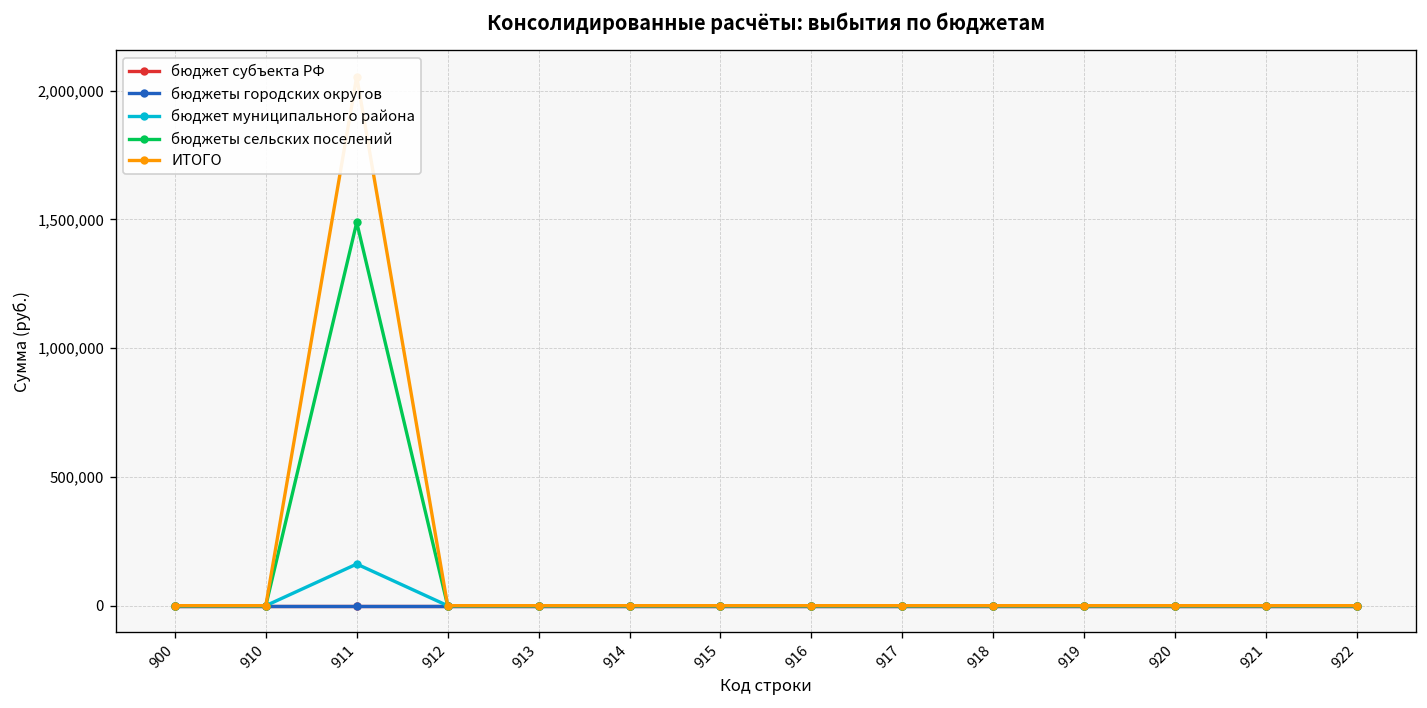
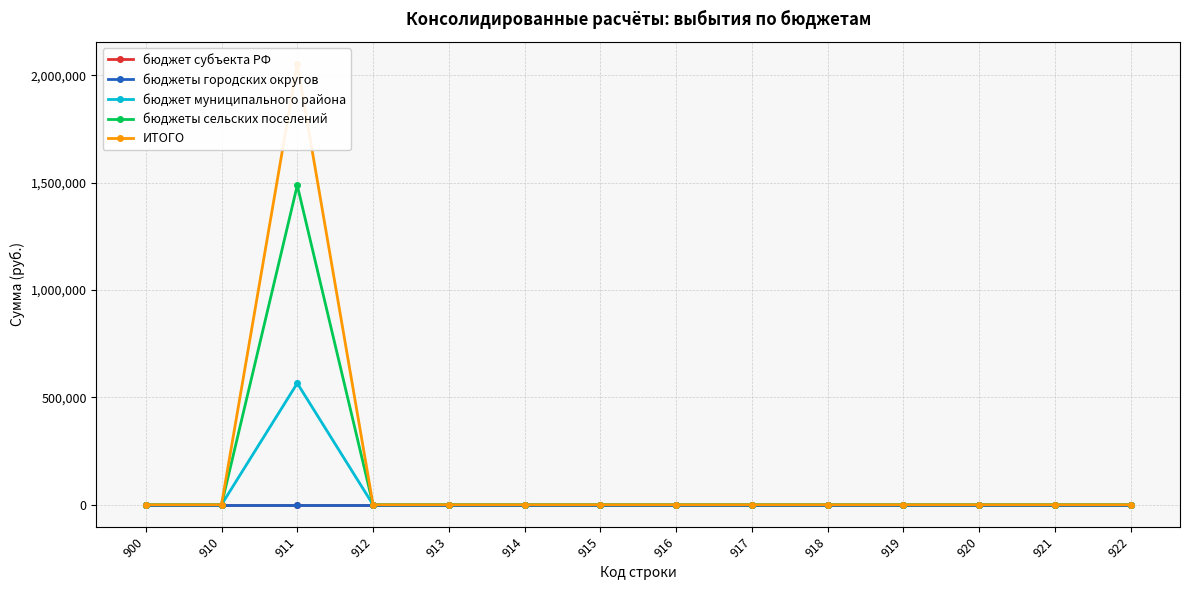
бюджет муниципального района, 911: 160,000 -> 570,000
